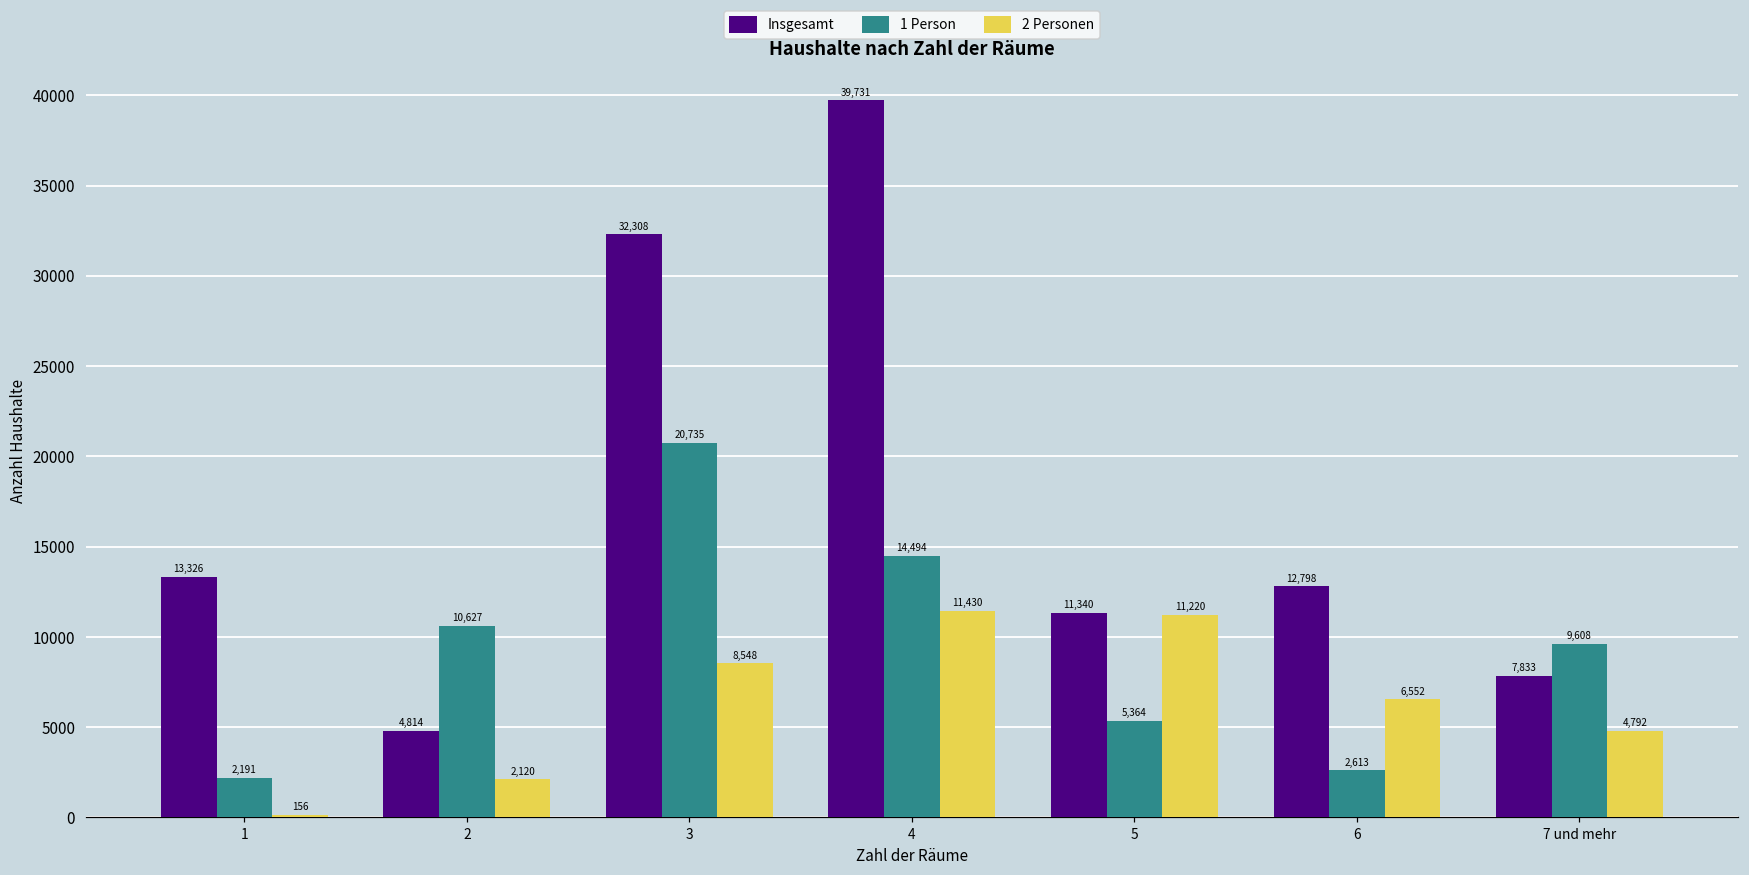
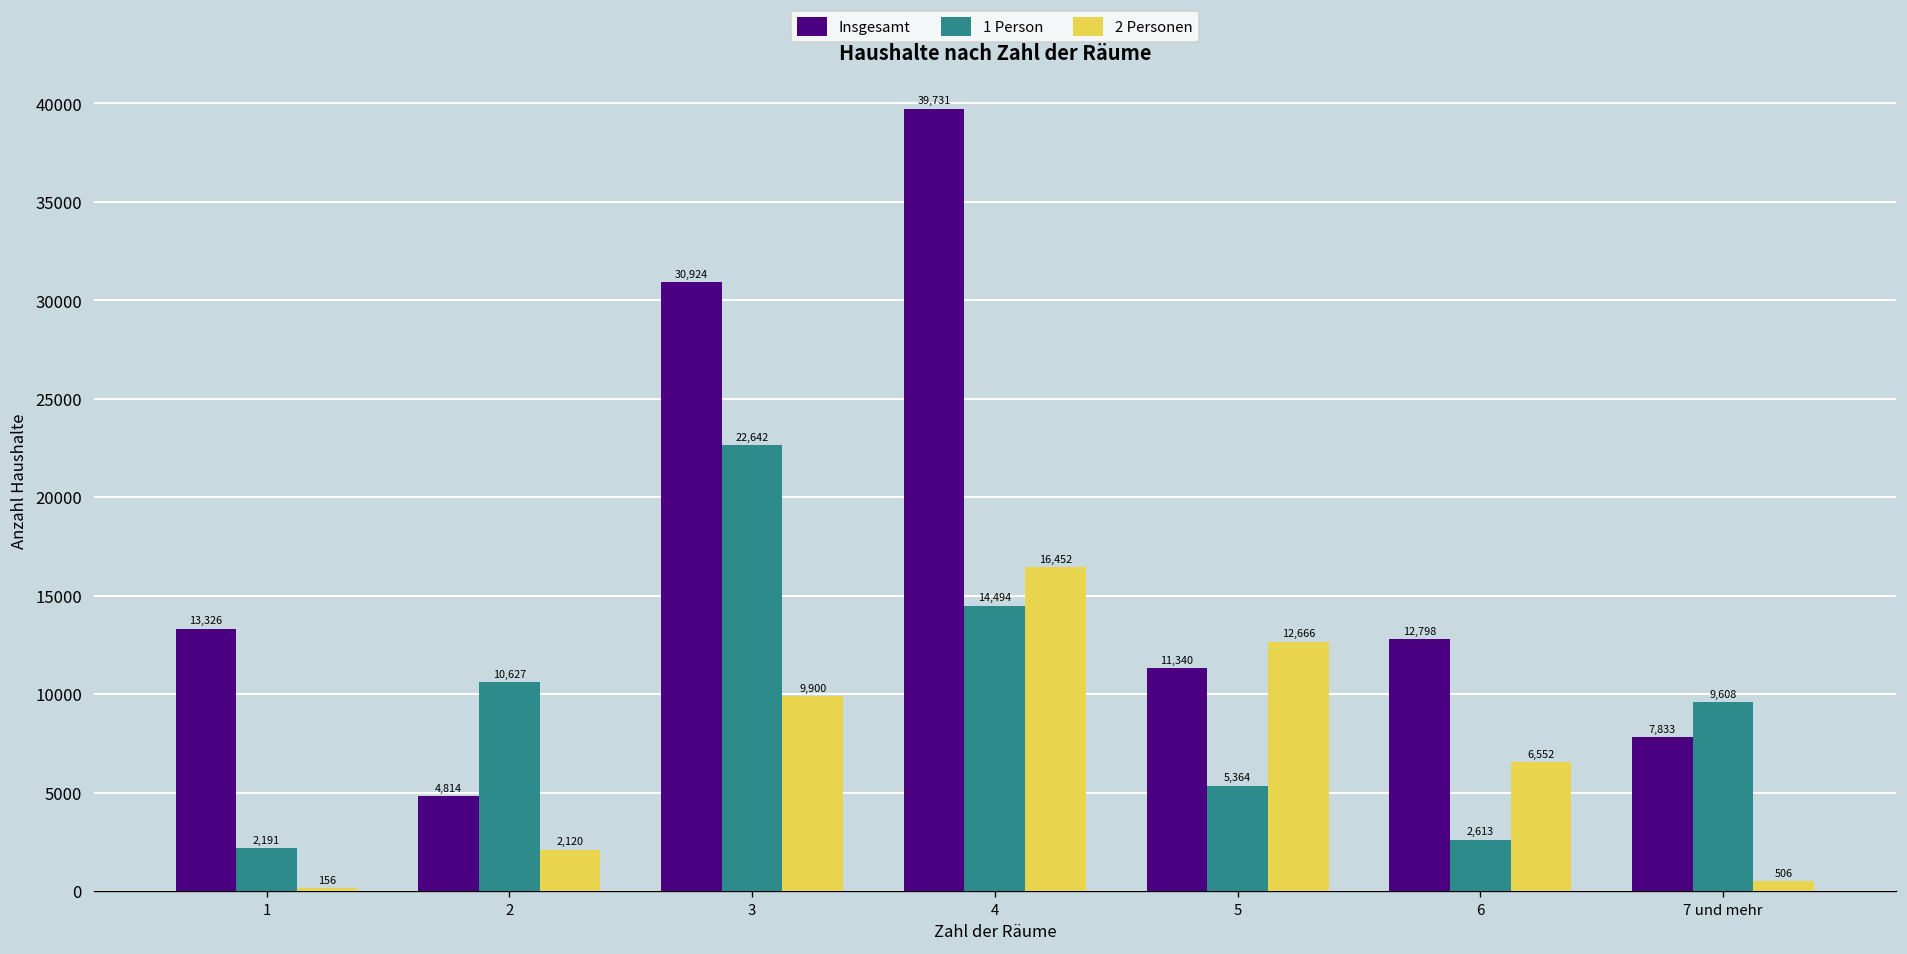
Insgesamt, 3: 32,308 -> 30,924
1 Person, 3: 20,735 -> 22,642
2 Personen, 3: 8,548 -> 9,900
2 Personen, 4: 11,430 -> 16,452
2 Personen, 5: 11,220 -> 12,666
2 Personen, 7 und mehr: 4,792 -> 506
